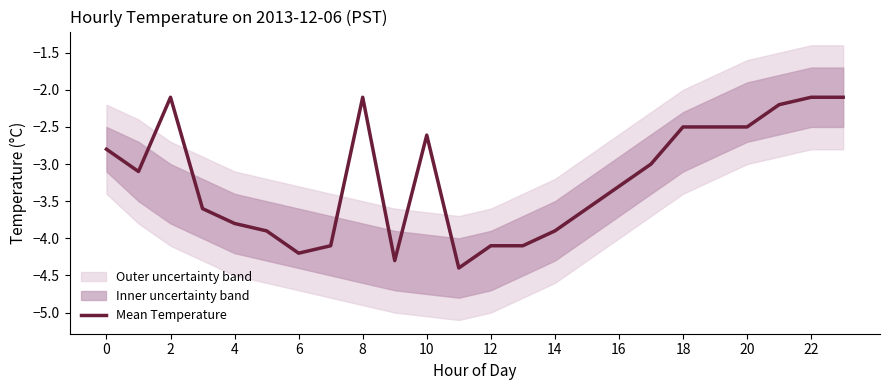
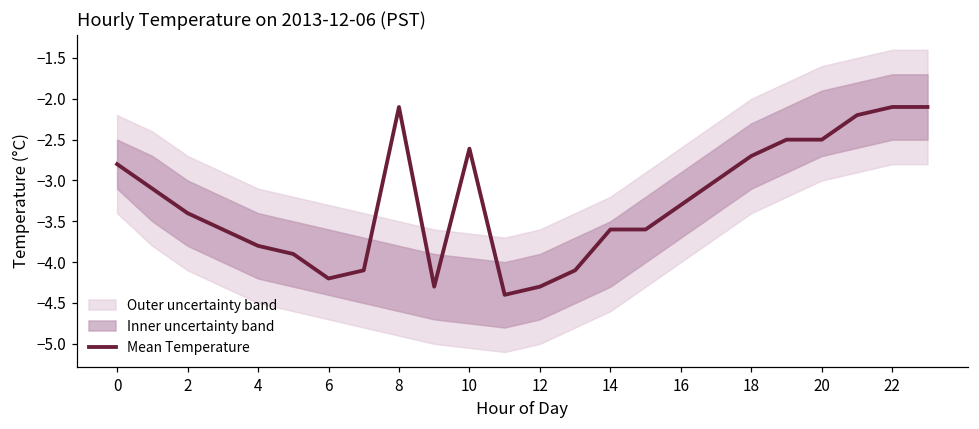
Mean Temperature, 2: -2.1 -> -3.4
Mean Temperature, 12: -4.1 -> -4.3
Mean Temperature, 14: -3.9 -> -3.6
Mean Temperature, 18: -2.5 -> -2.7
